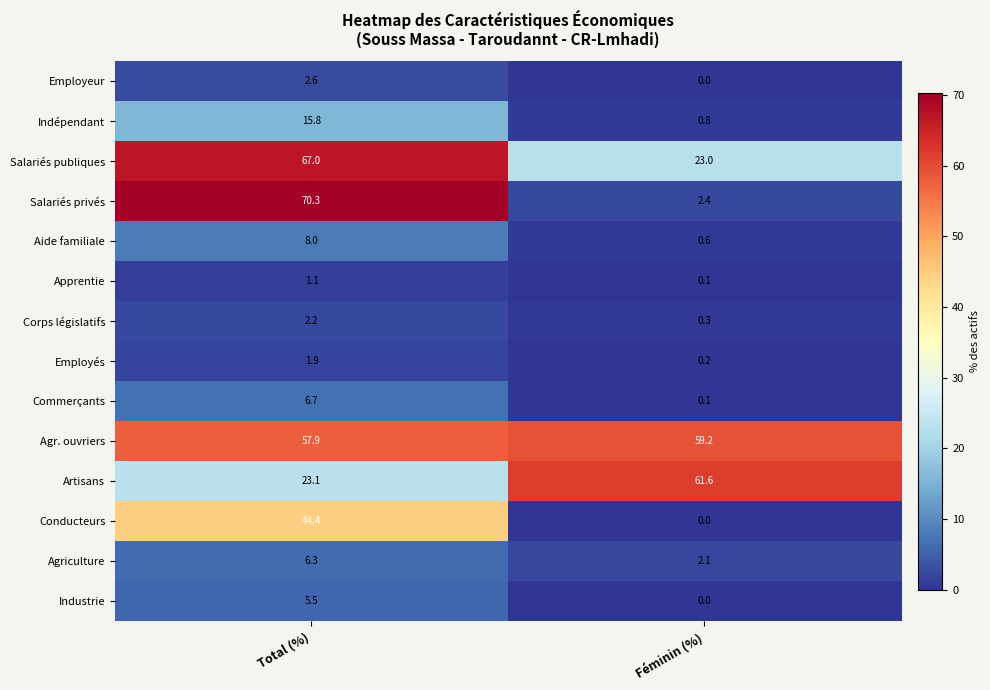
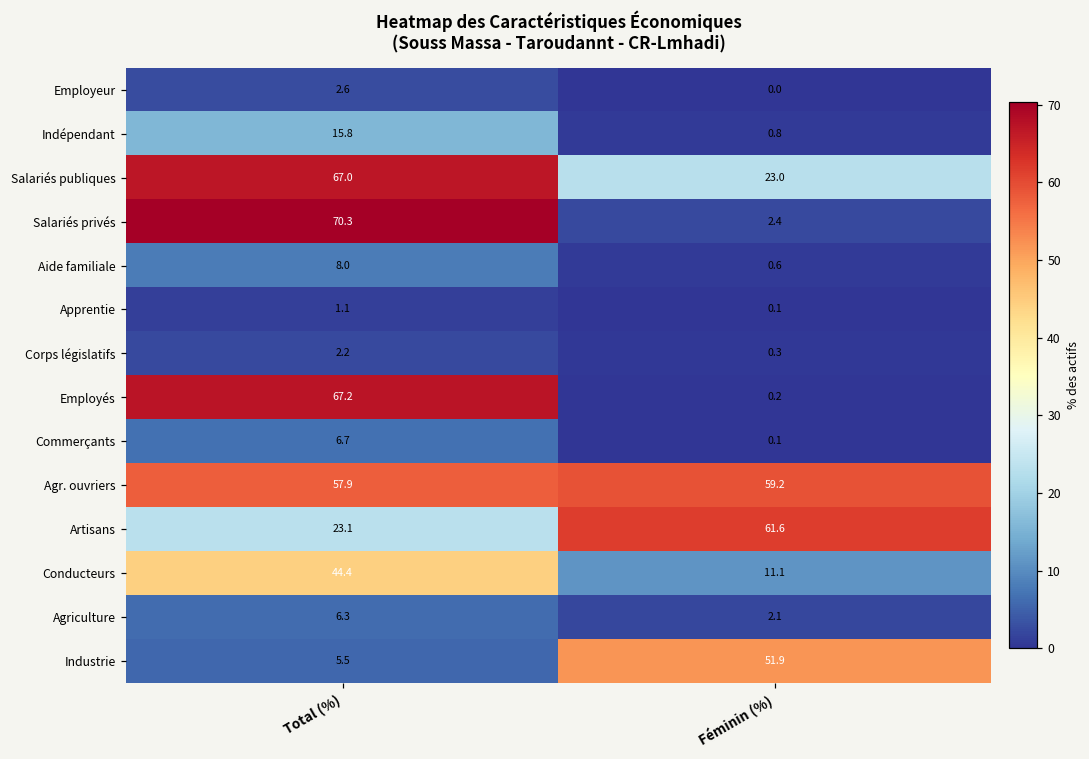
Employés, Total (%): 1.9 -> 67.2
Conducteurs, Féminin (%): 0.0 -> 11.1
Industrie, Féminin (%): 0.0 -> 51.9
